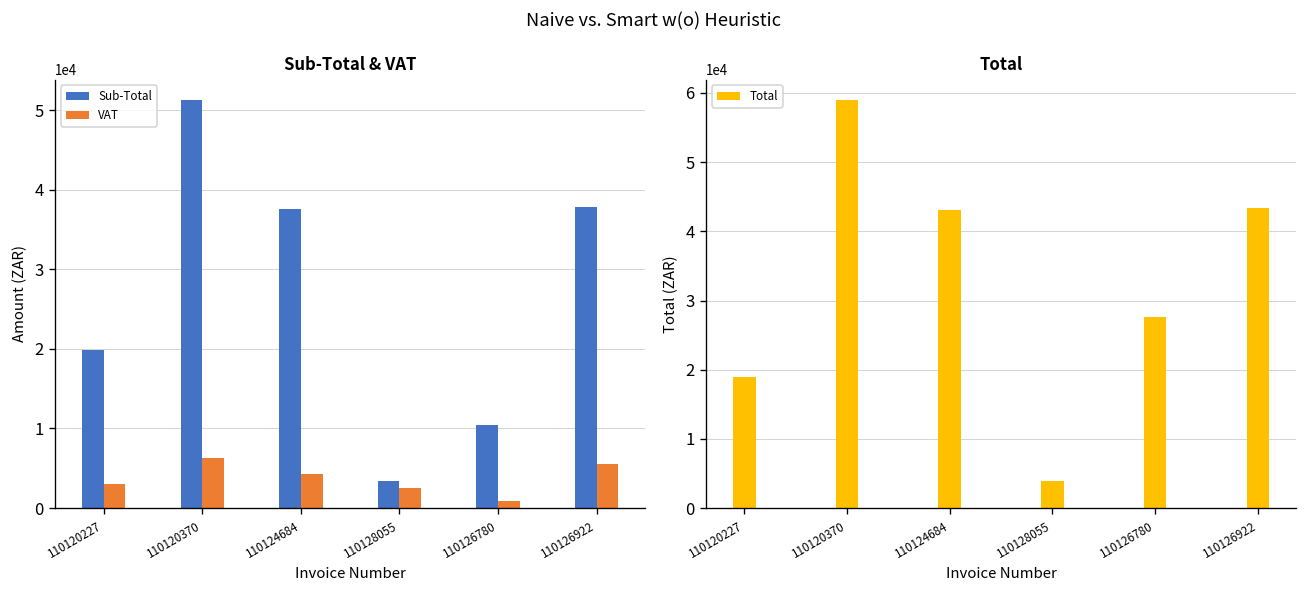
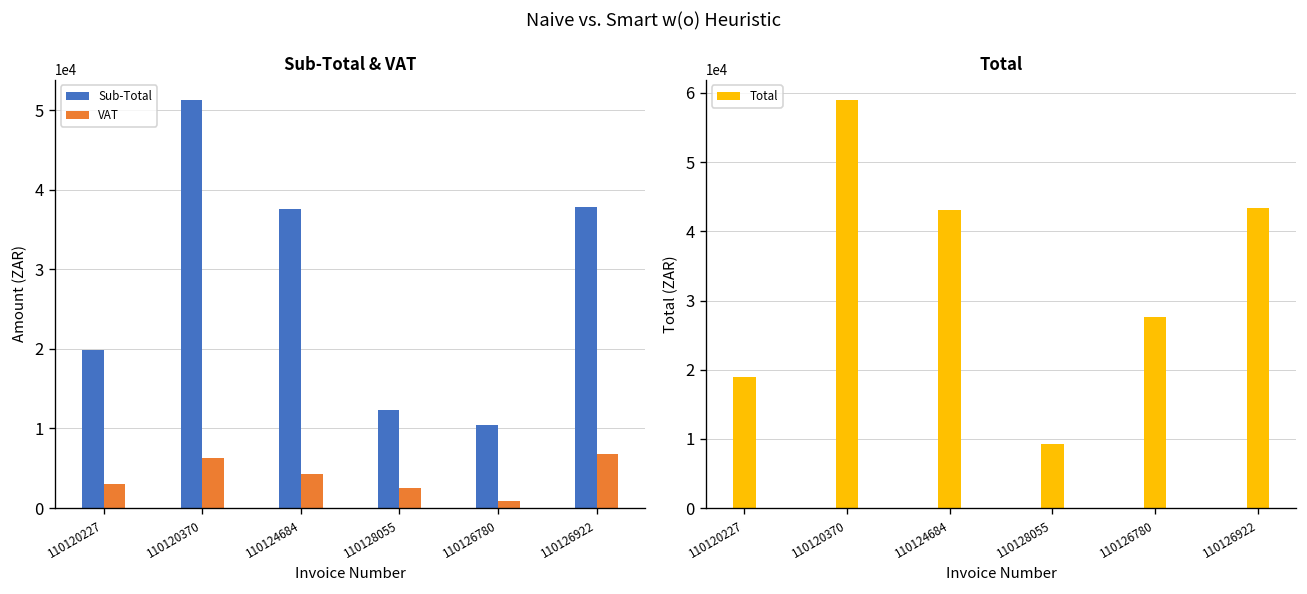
Sub-Total & VAT, Sub-Total, 110128055: 3000 -> 12000
Sub-Total & VAT, VAT, 110126922: 6000 -> 7000
Total, 110128055: 4000 -> 9000
